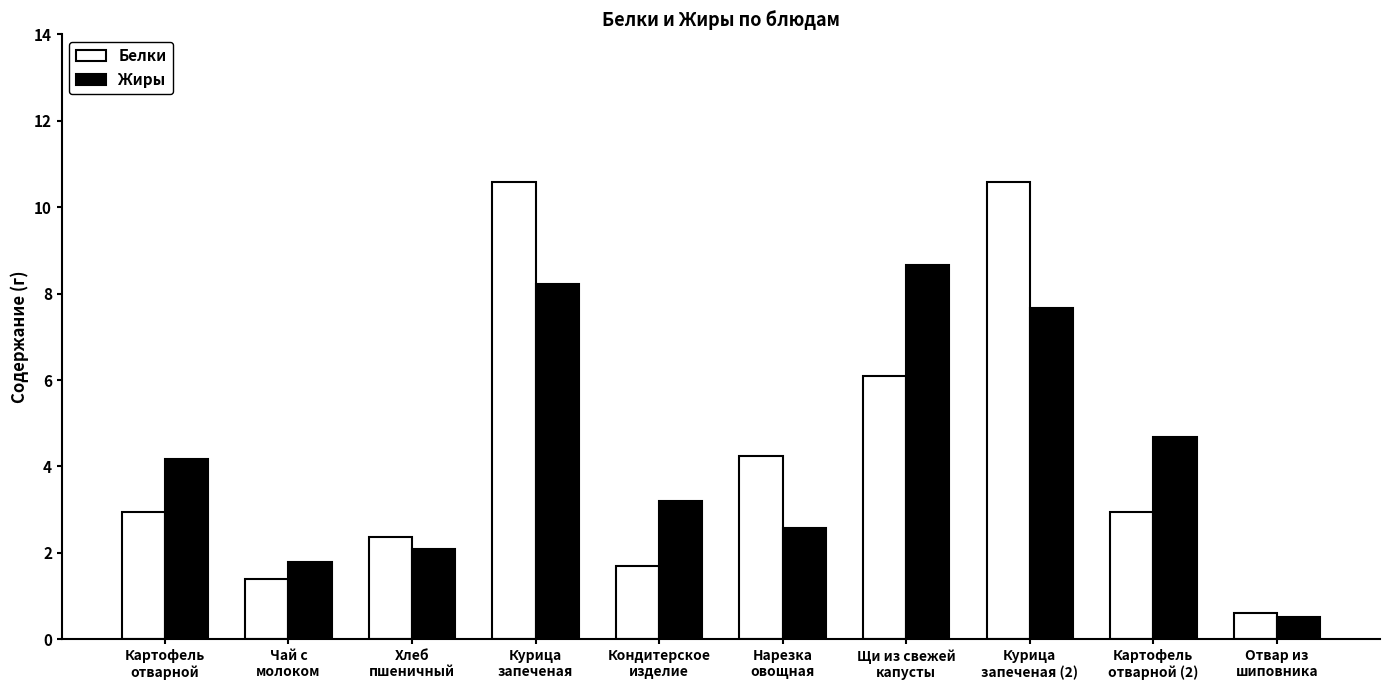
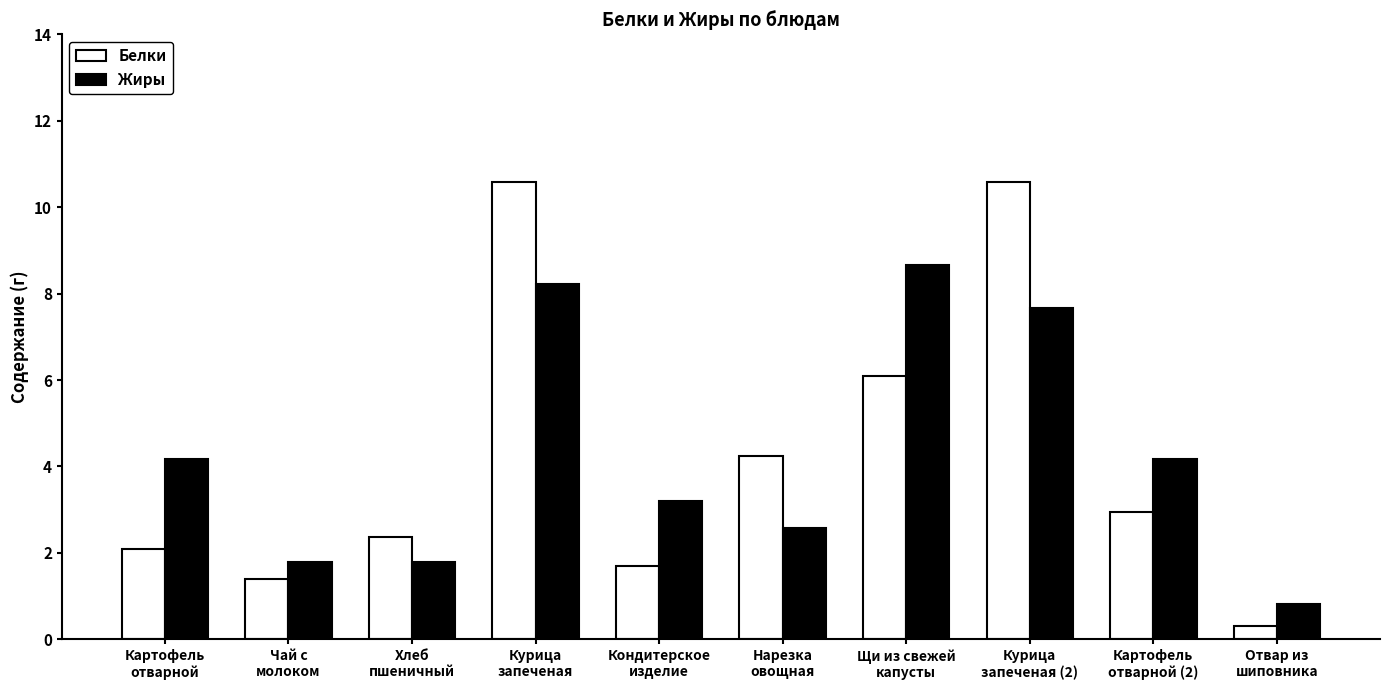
Белки, Картофель отварной: 2.9 -> 2.1
Жиры, Хлеб пшеничный: 2.1 -> 1.8
Жиры, Картофель отварной (2): 4.7 -> 4.2
Белки, Отвар из шиповника: 0.6 -> 0.3
Жиры, Отвар из шиповника: 0.5 -> 0.8
